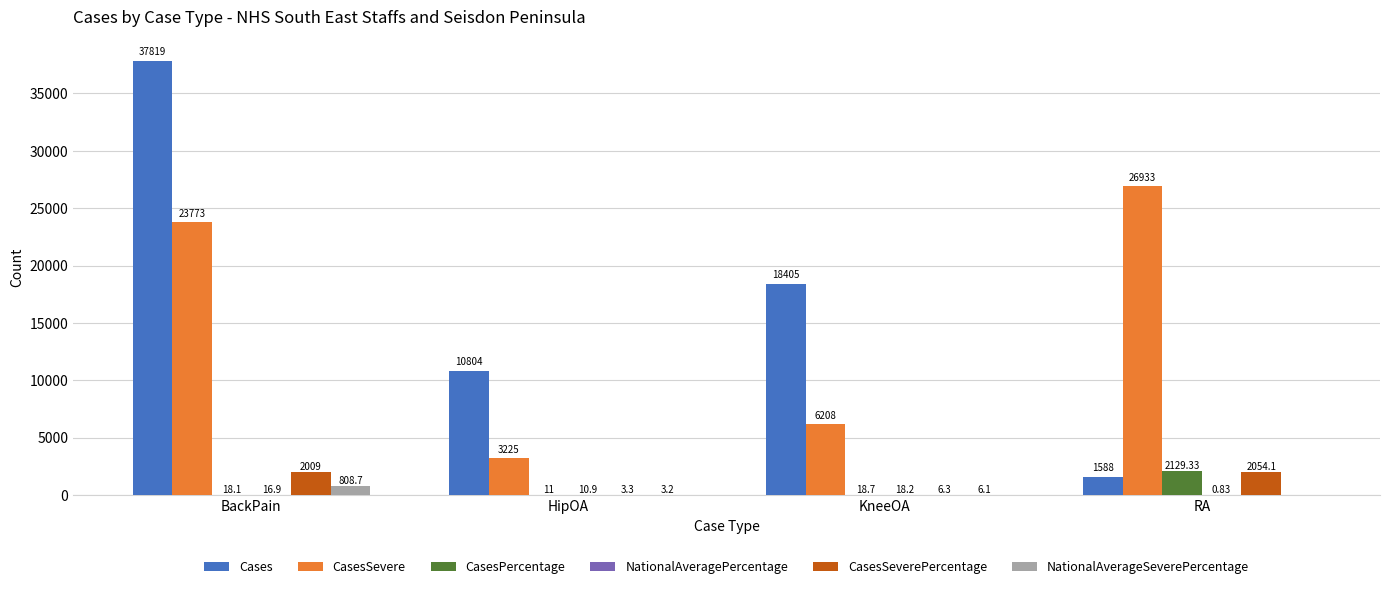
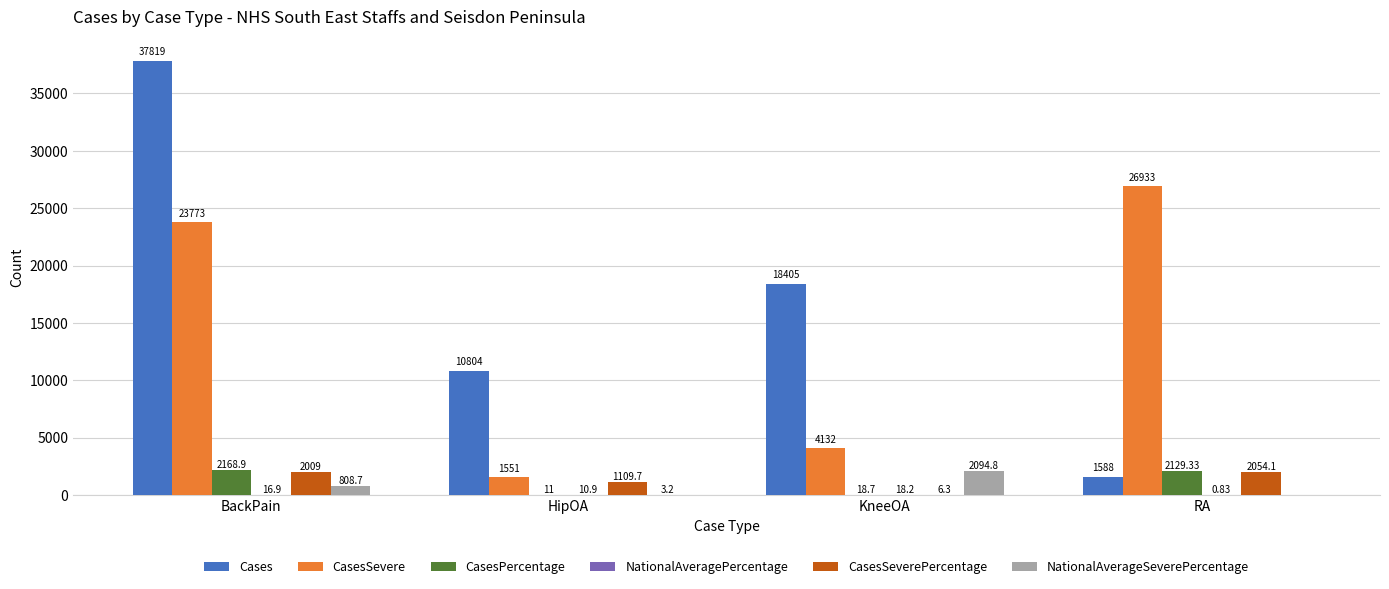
CasesPercentage, BackPain: 18.1 -> 2168.9
CasesSevere, HipOA: 3225 -> 1551
CasesSeverePercentage, HipOA: 3.3 -> 1109.7
CasesSevere, KneeOA: 6208 -> 4132
NationalAverageSeverePercentage, KneeOA: 6.1 -> 2094.8
